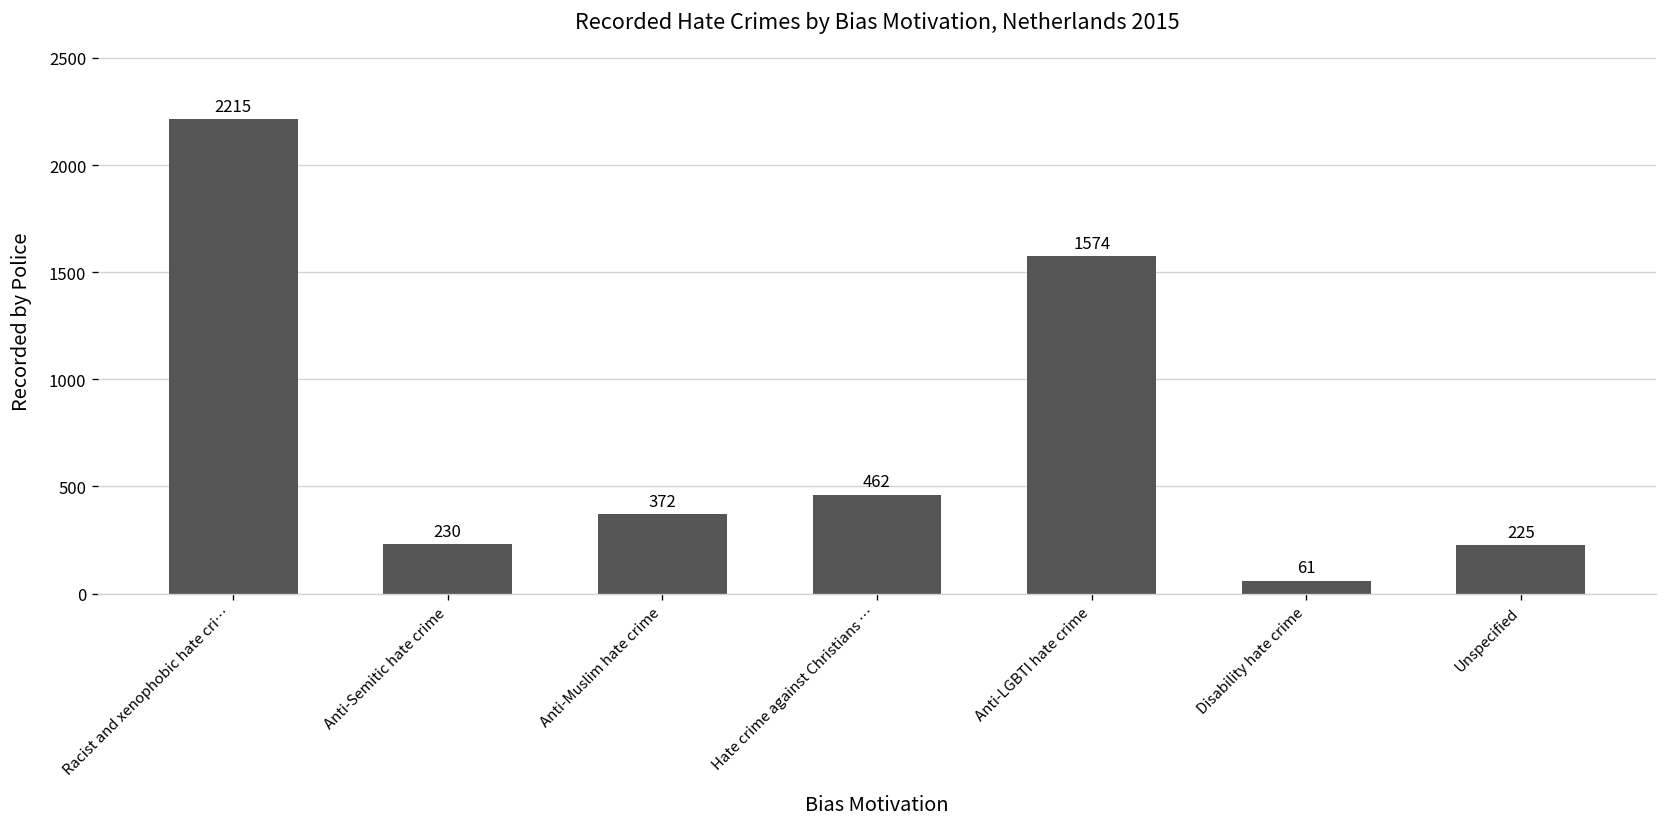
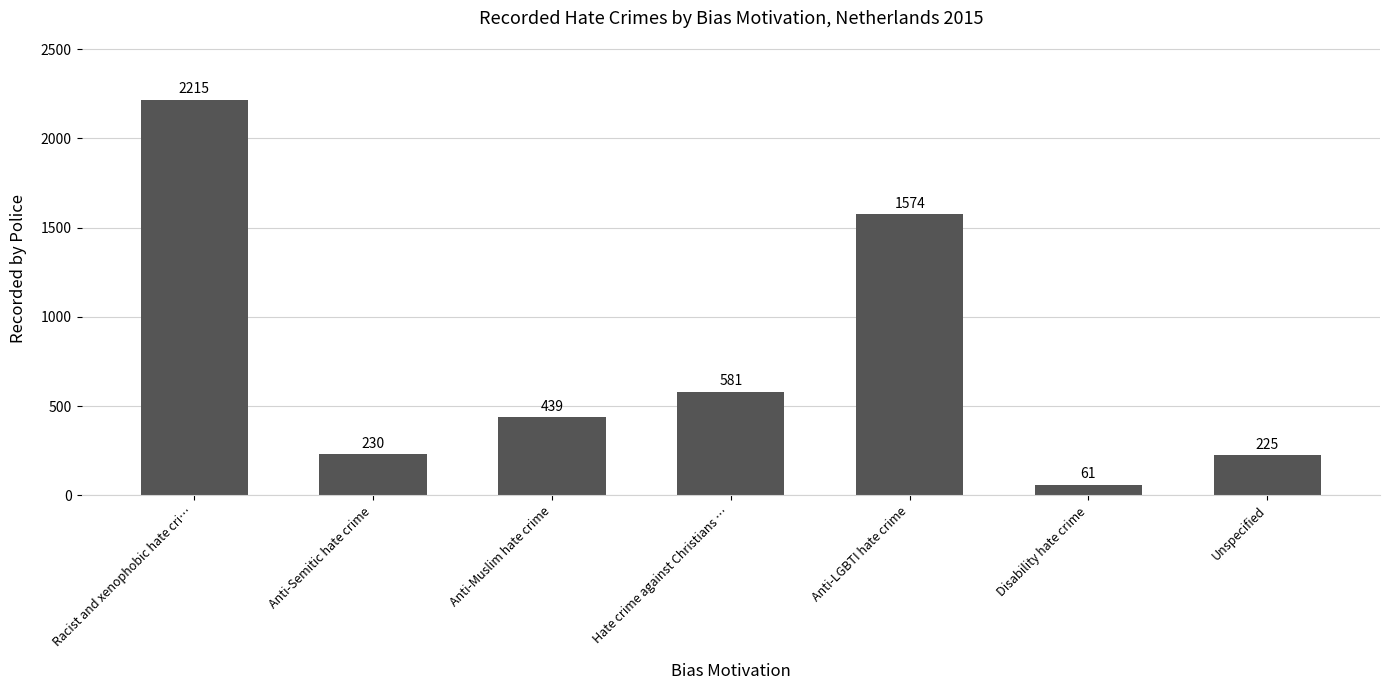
Anti-Muslim hate crime: 372 -> 439
Hate crime against Christians …: 462 -> 581
